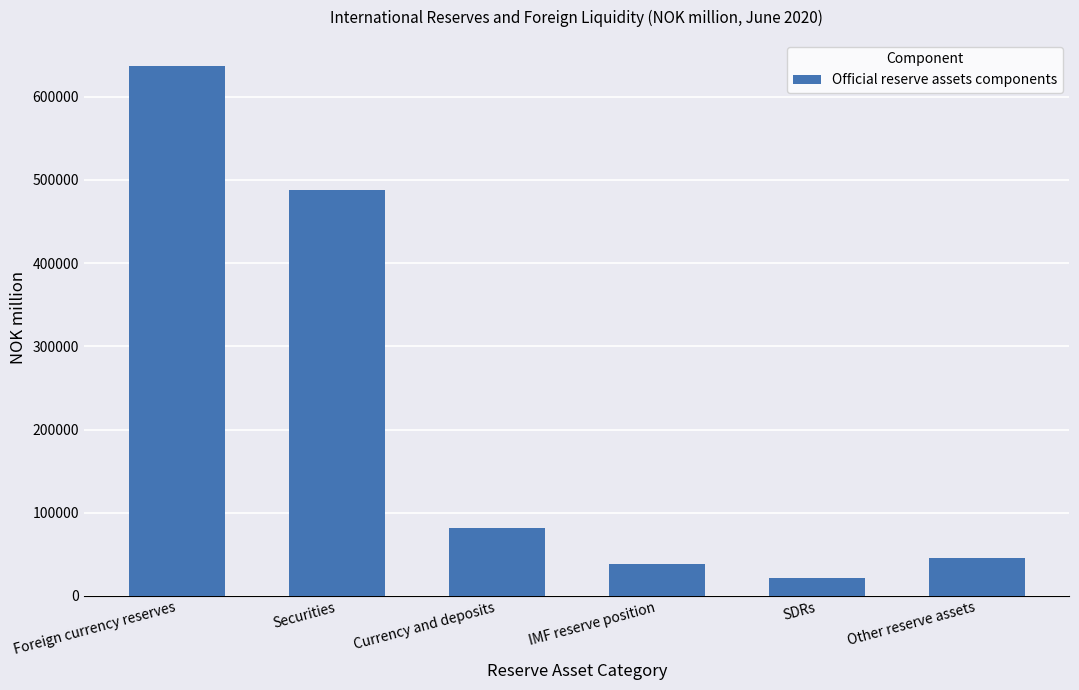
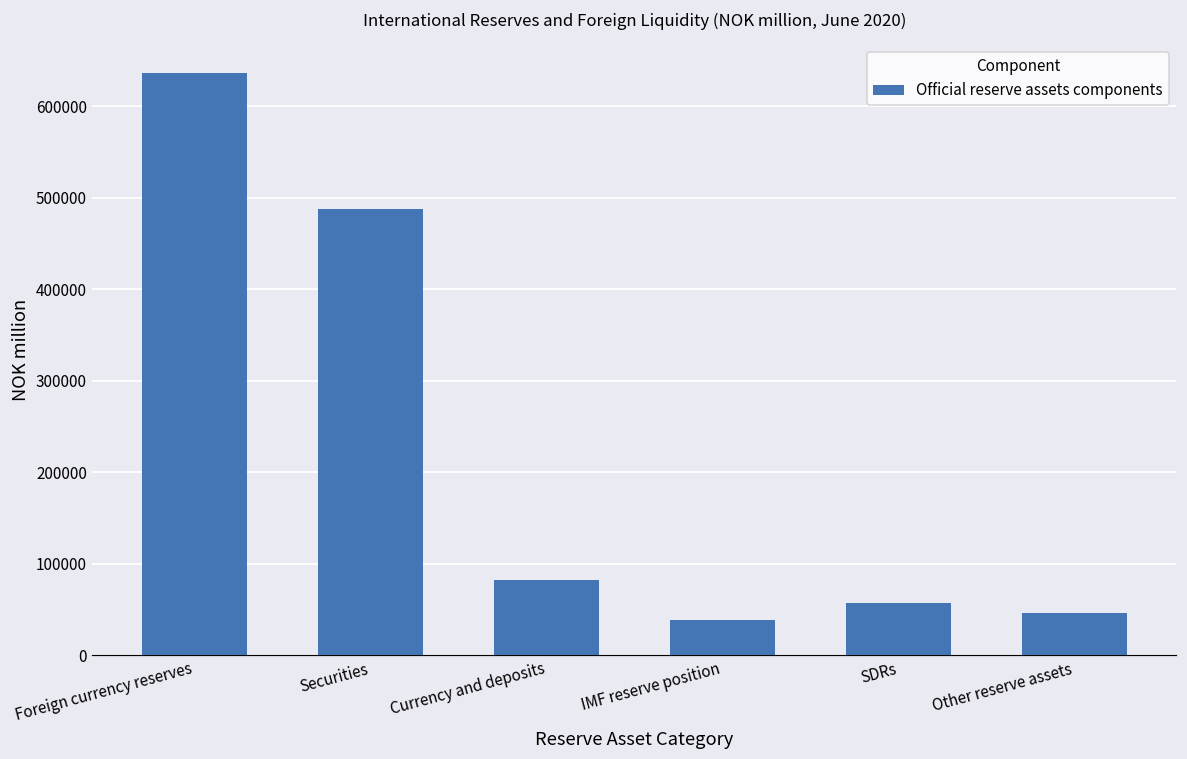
SDRs: 20000 -> 60000
